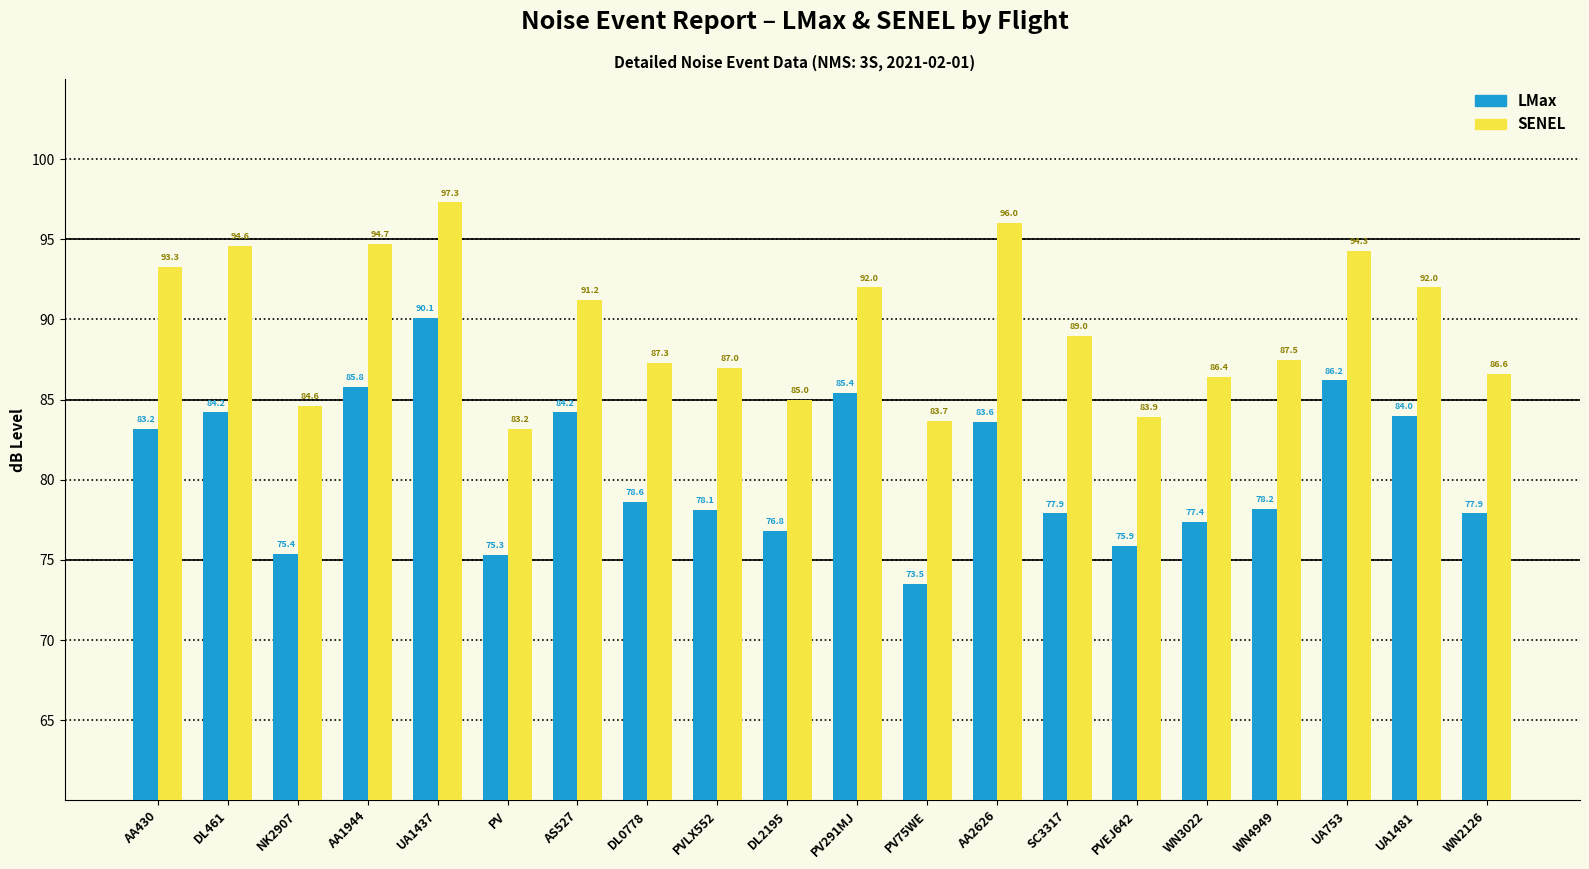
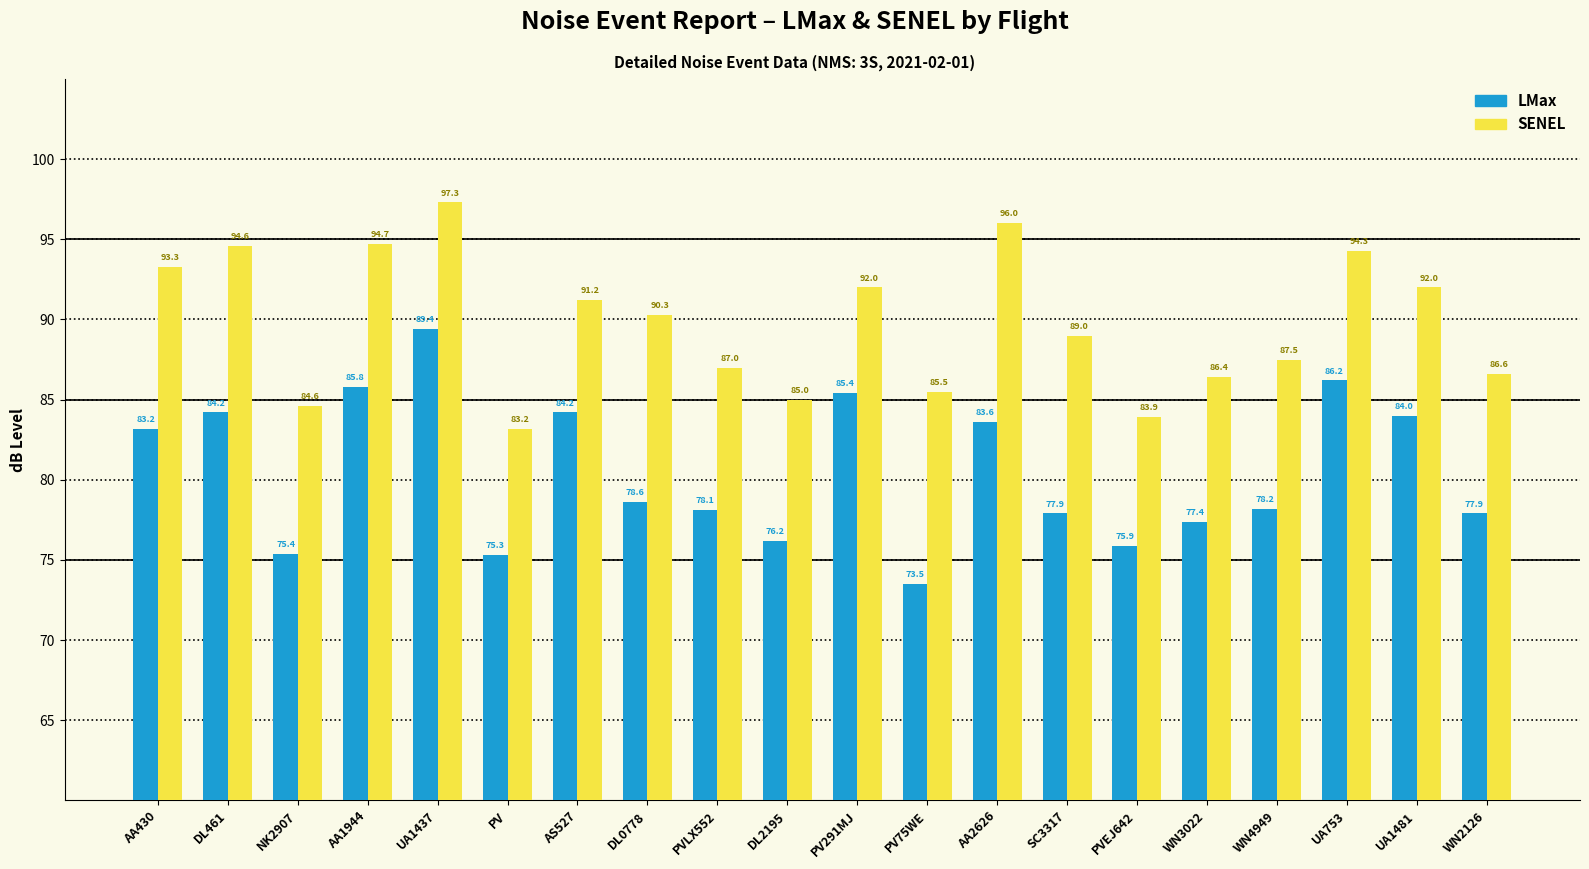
LMax, UA1437: 90.1 -> 89.4
SENEL, DL0778: 87.3 -> 90.3
LMax, DL2195: 76.8 -> 76.2
SENEL, PV75WE: 83.7 -> 85.5
